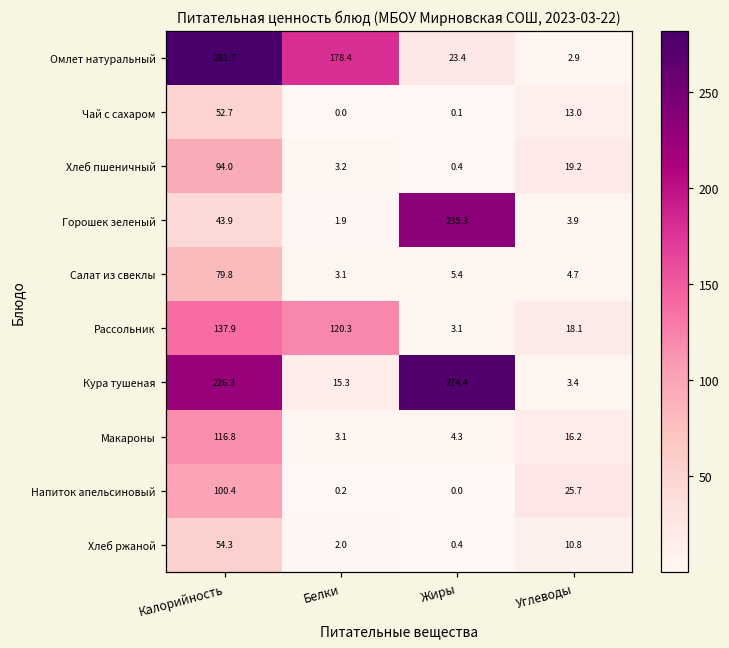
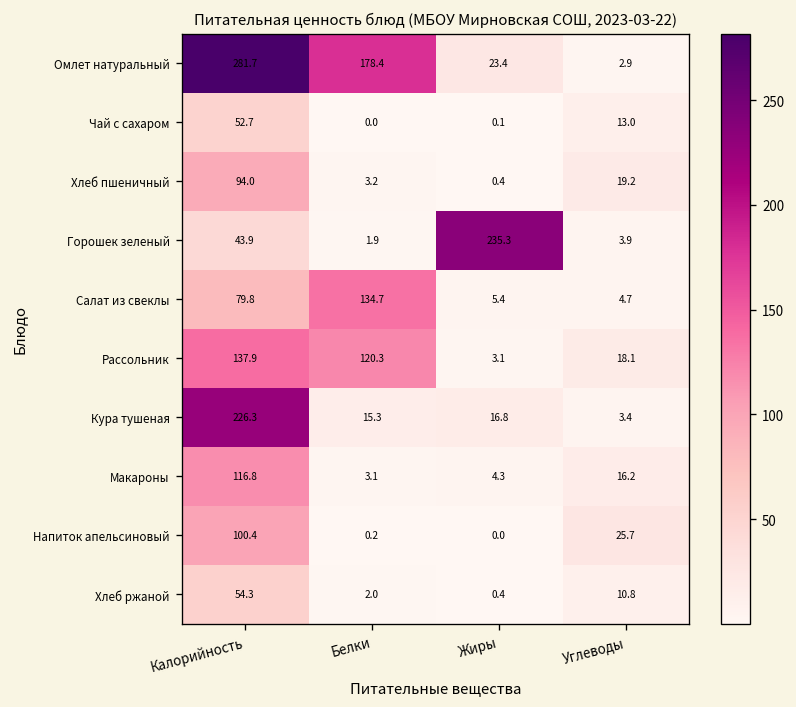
Салат из свеклы, Белки: 3.1 -> 134.7
Кура тушеная, Жиры: 274.4 -> 16.8
